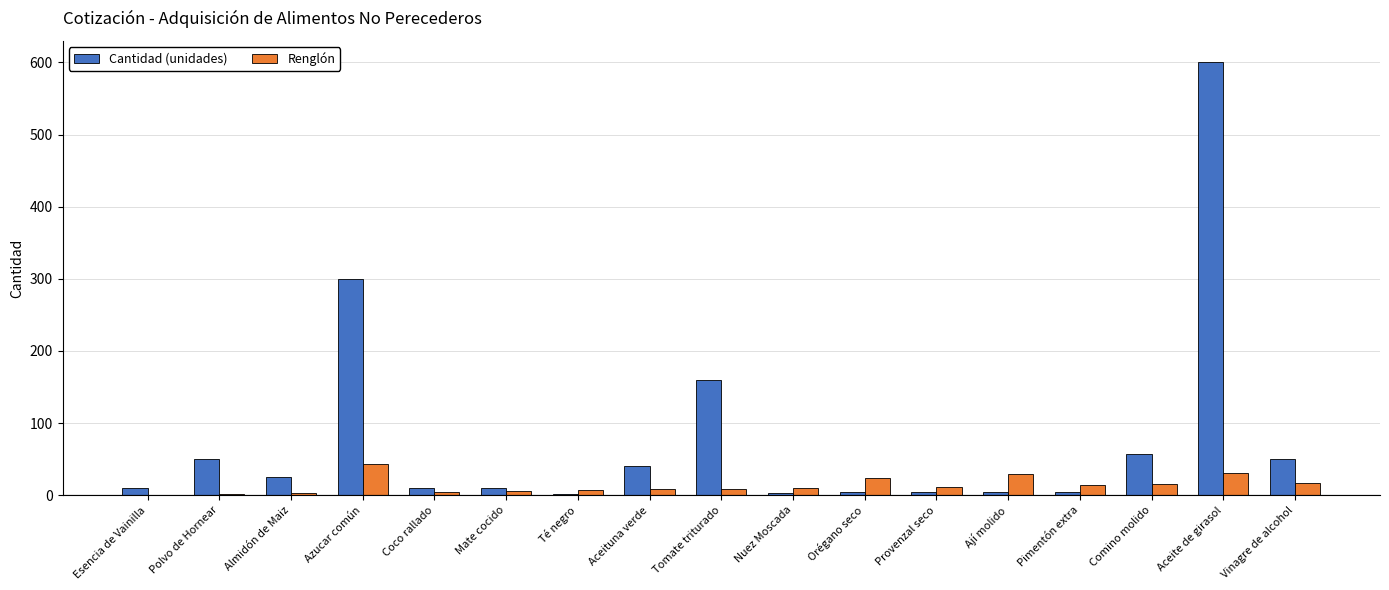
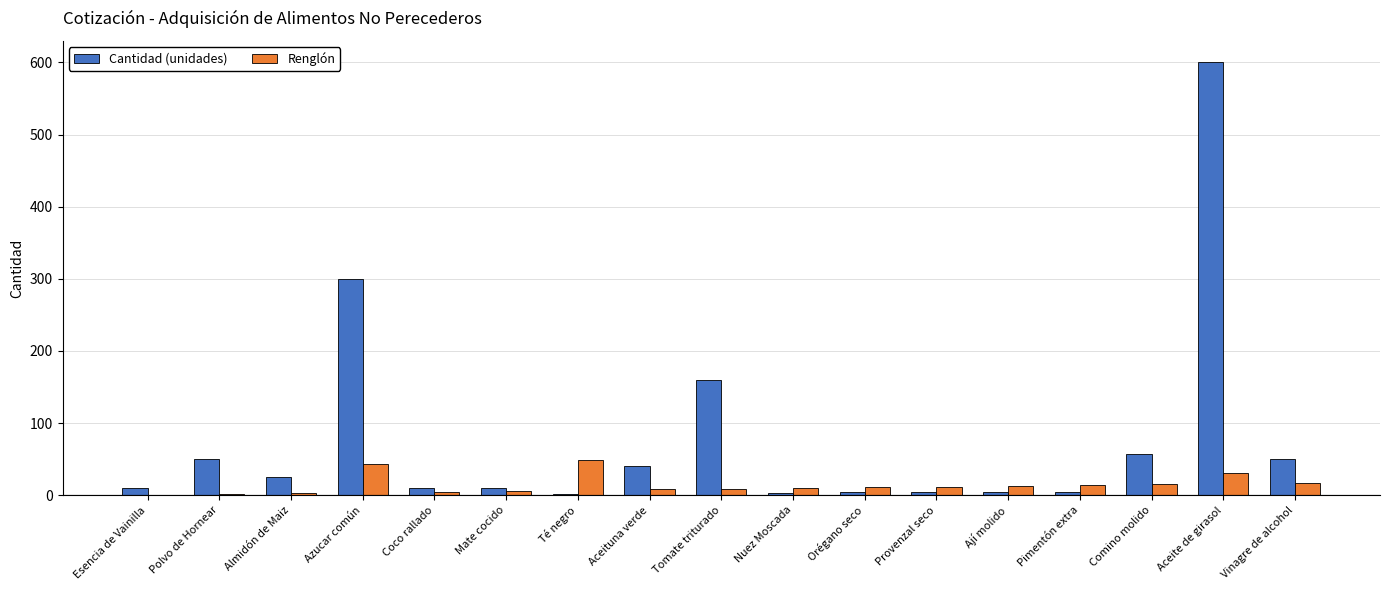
Renglón, Té negro: 10 -> 50
Renglón, Orégano seco: 20 -> 10
Renglón, Ají molido: 30 -> 10
